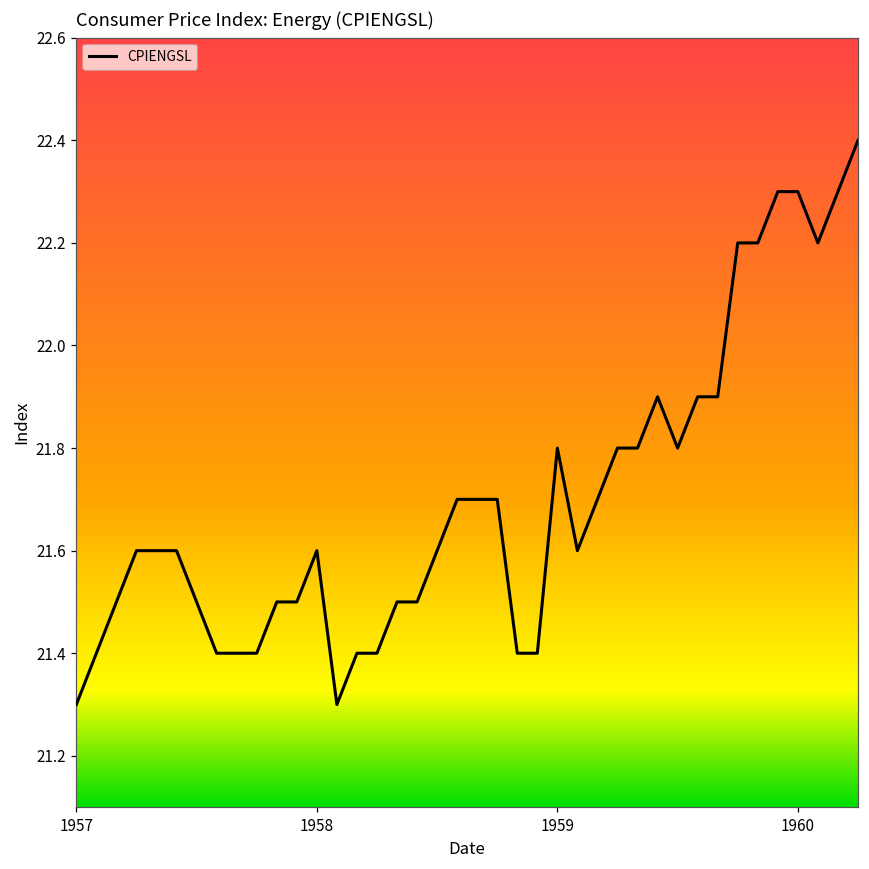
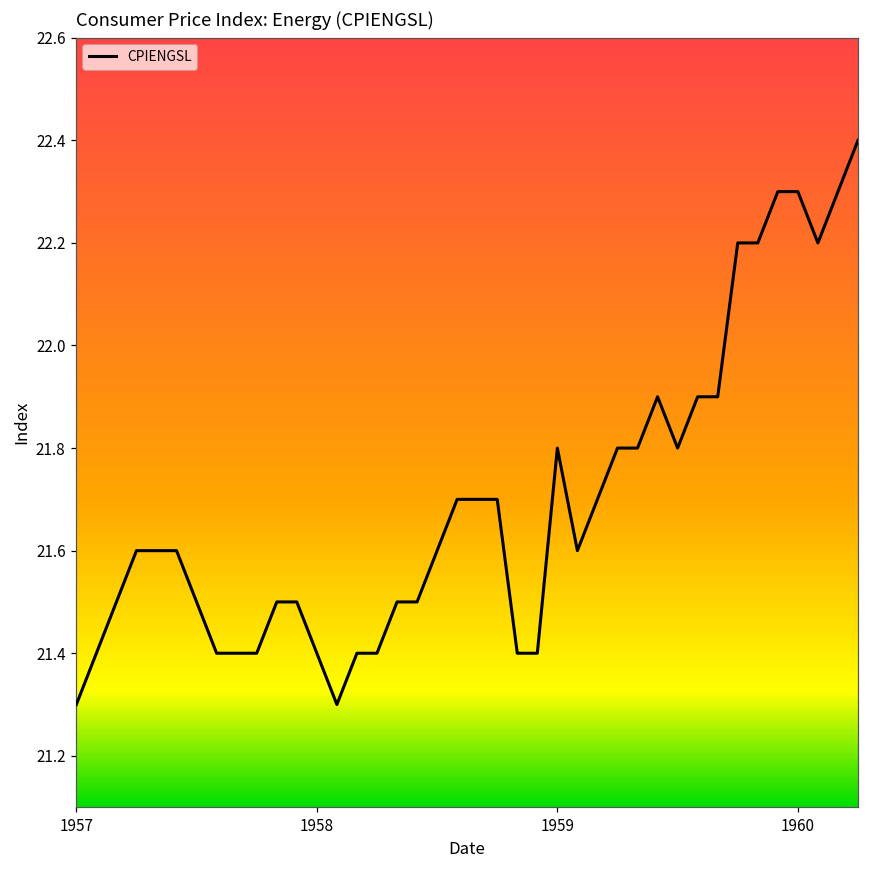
1958: 21.6 -> 21.4
